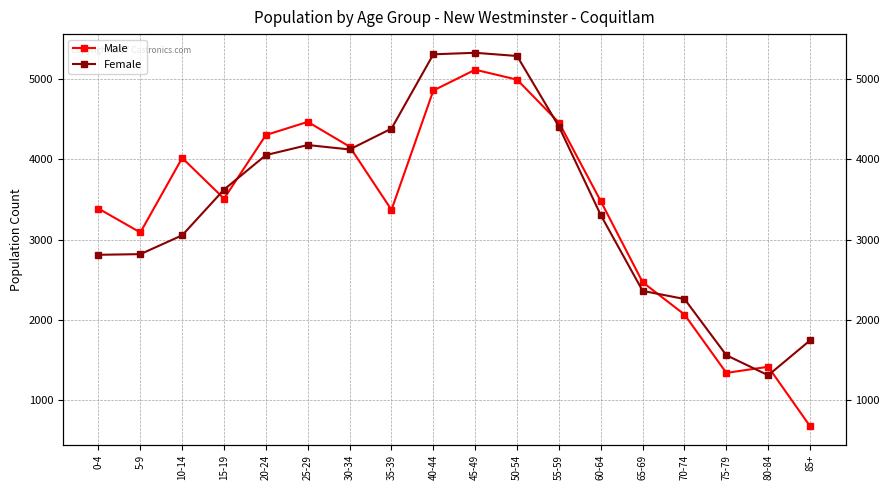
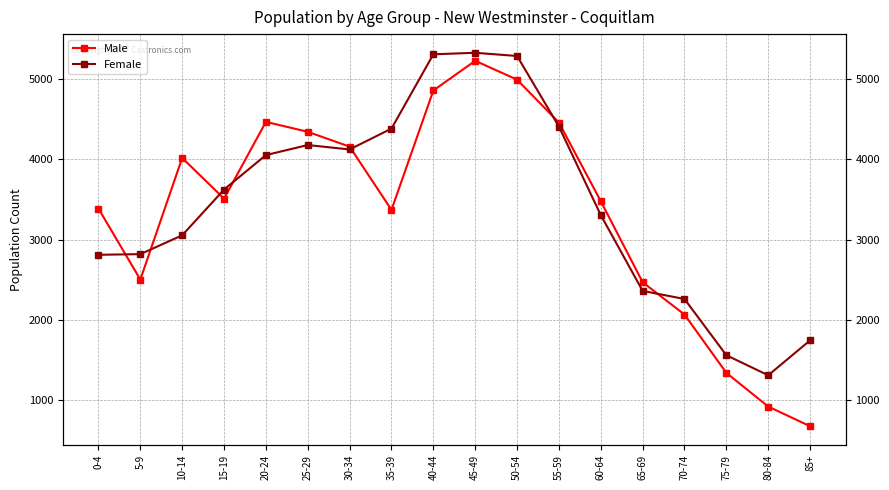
Male, 5-9: 3100 -> 2500
Male, 20-24: 4300 -> 4500
Male, 25-29: 4500 -> 4300
Male, 45-49: 5100 -> 5200
Male, 80-84: 1400 -> 900
